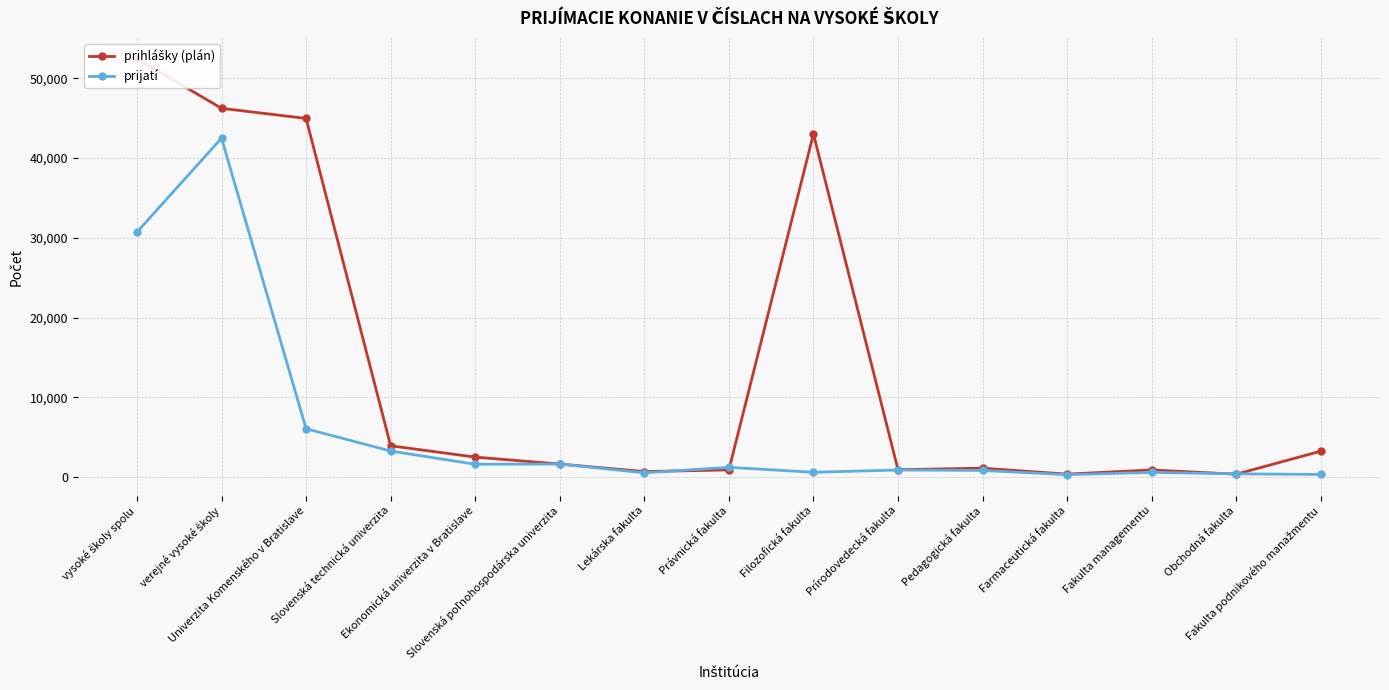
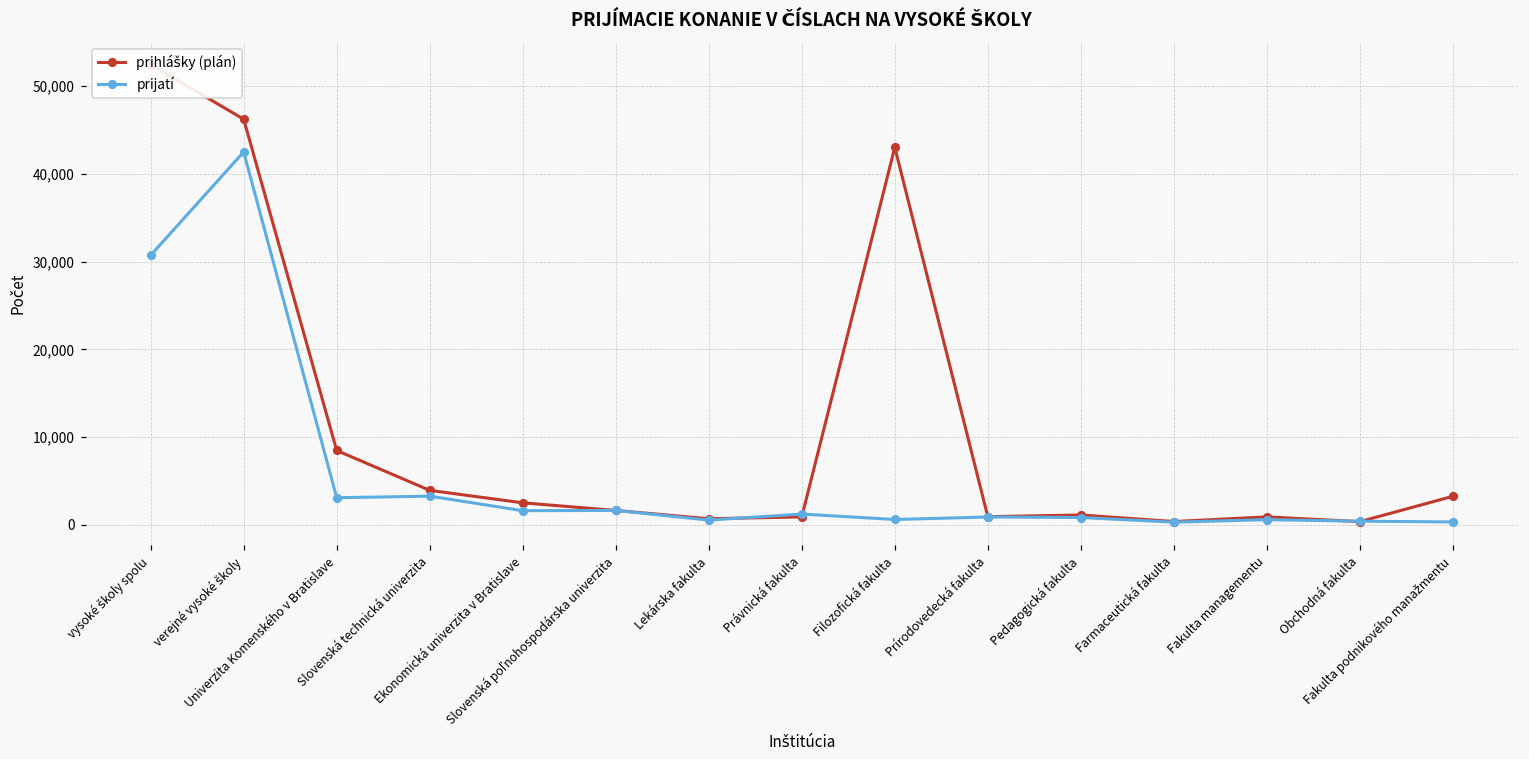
prihlášky (plán), Univerzita Komenského v Bratislave: 45,000 -> 8,000
prijatí, Univerzita Komenského v Bratislave: 6,000 -> 3,000
